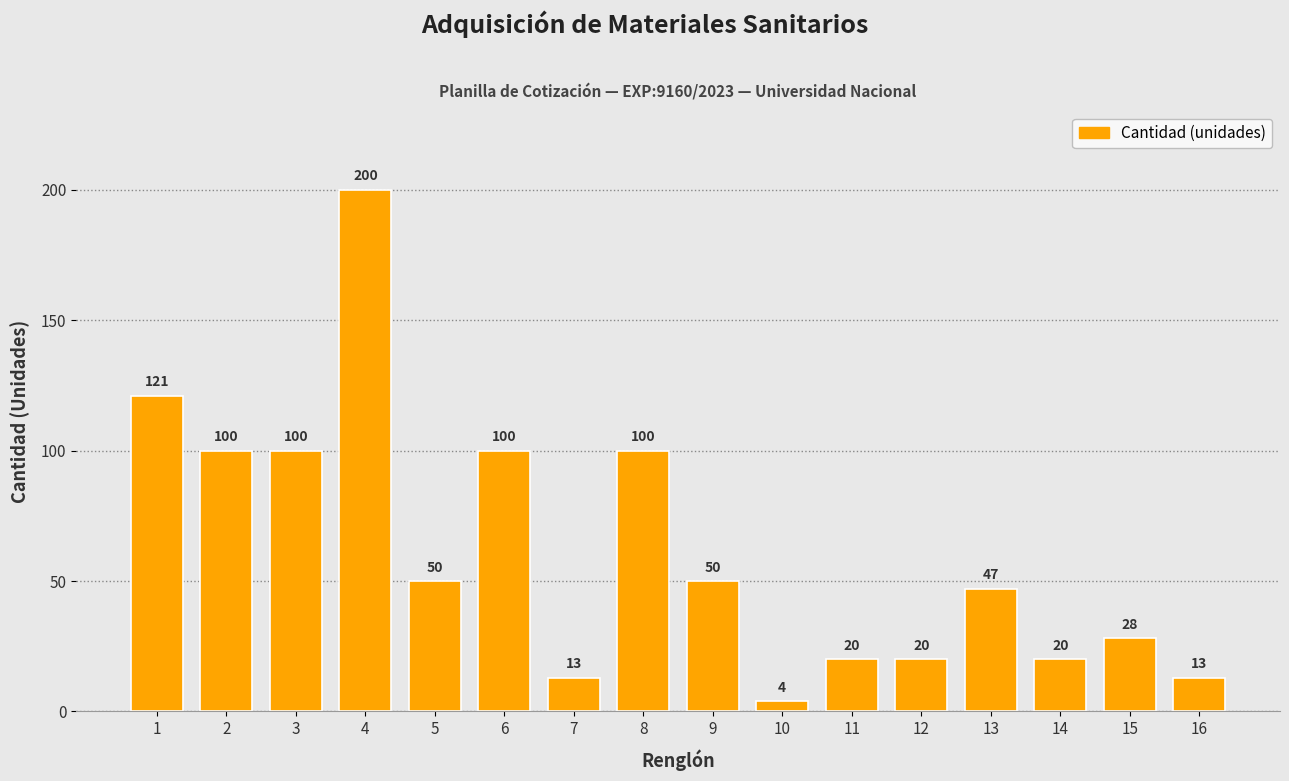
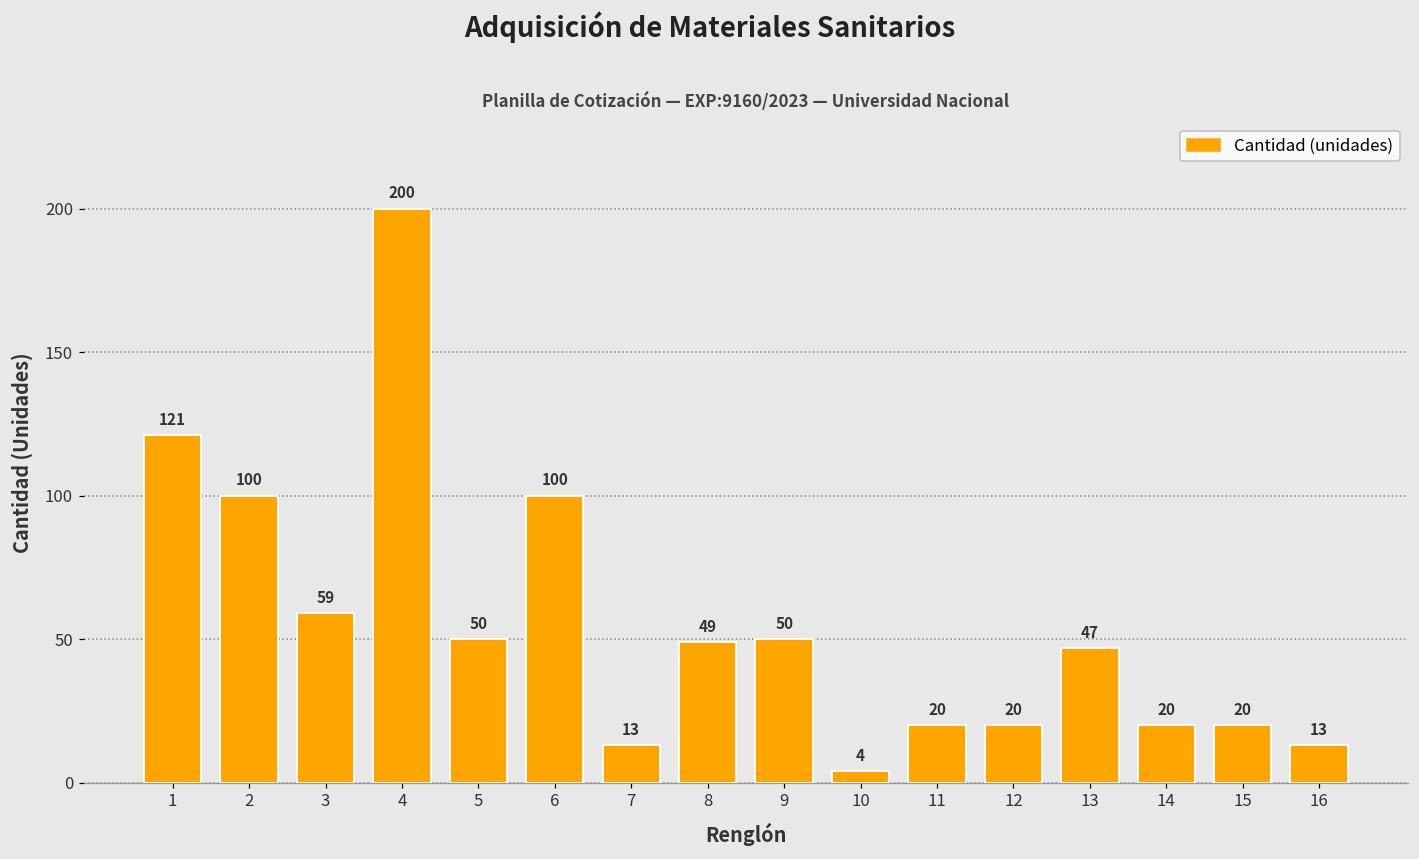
3: 100 -> 59
8: 100 -> 49
15: 28 -> 20
